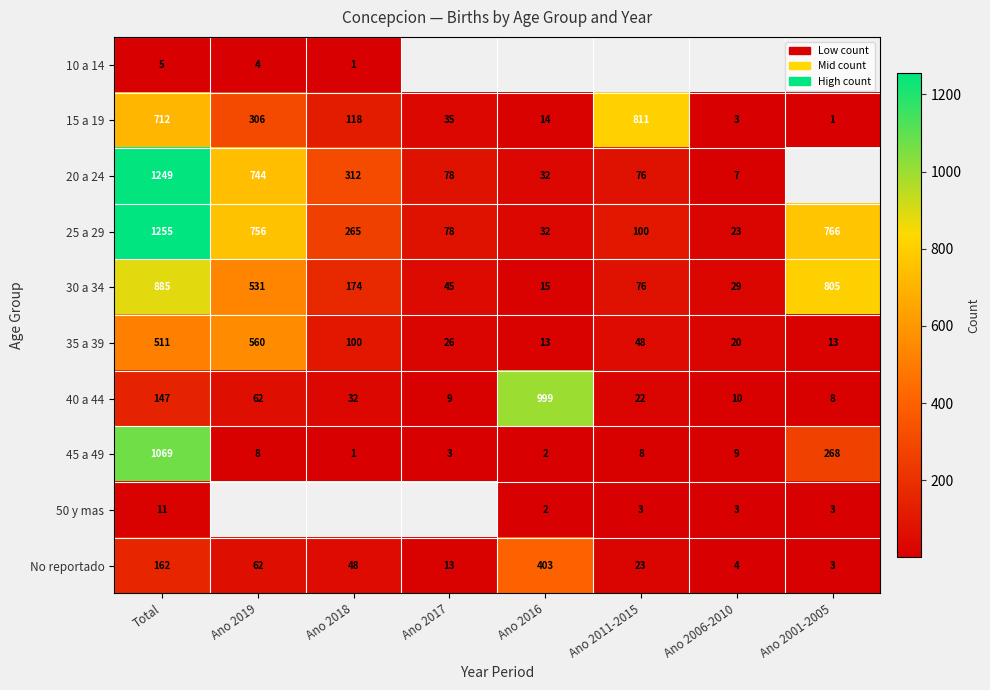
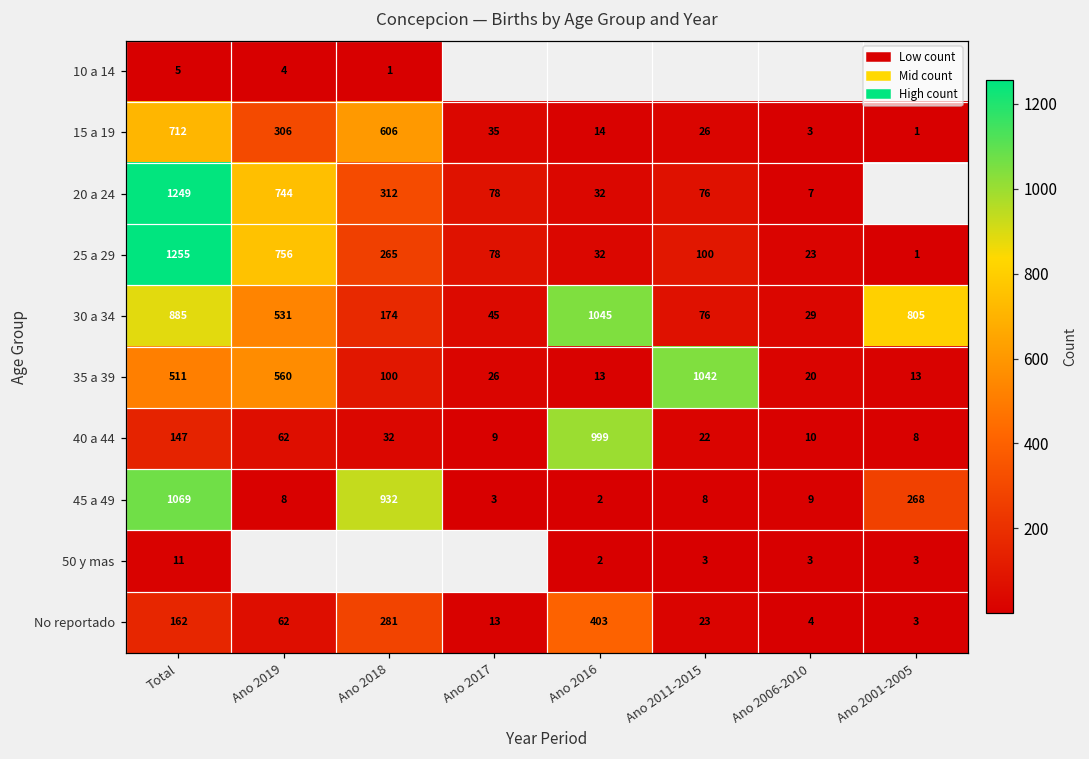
15 a 19, Ano 2018: 118 -> 606
15 a 19, Ano 2011-2015: 811 -> 26
25 a 29, Ano 2001-2005: 766 -> 1
30 a 34, Ano 2016: 15 -> 1045
35 a 39, Ano 2011-2015: 48 -> 1042
45 a 49, Ano 2018: 1 -> 932
No reportado, Ano 2018: 48 -> 281
